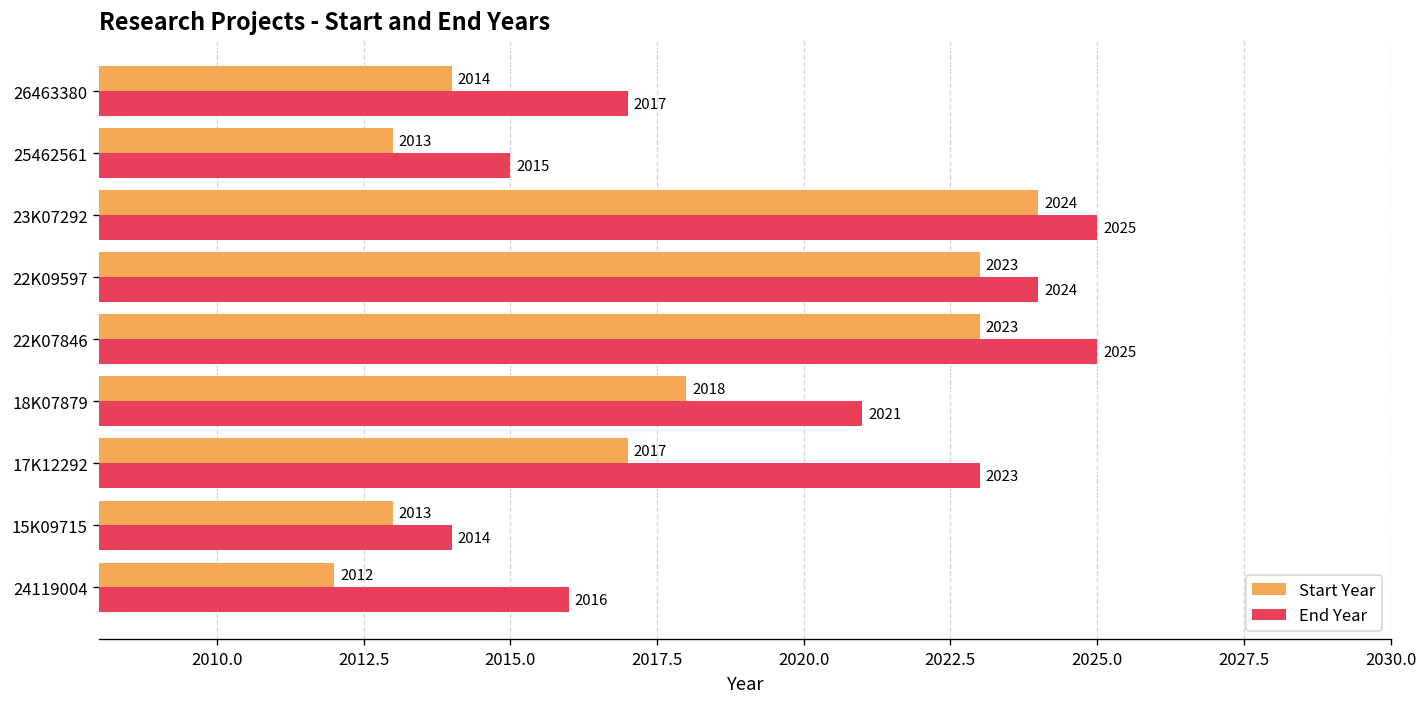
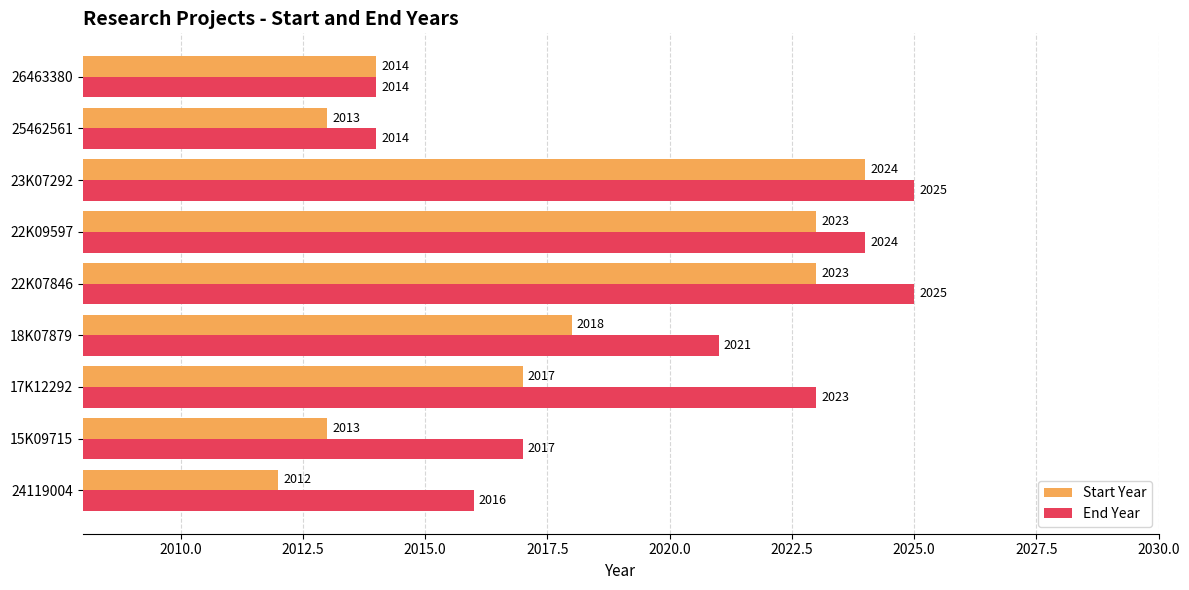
End Year, 26463380: 2017 -> 2014
End Year, 25462561: 2015 -> 2014
End Year, 15K09715: 2014 -> 2017
